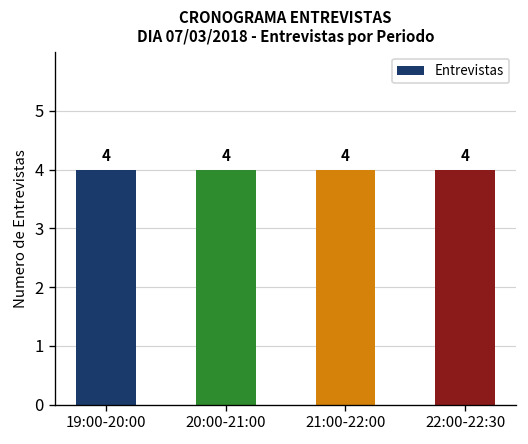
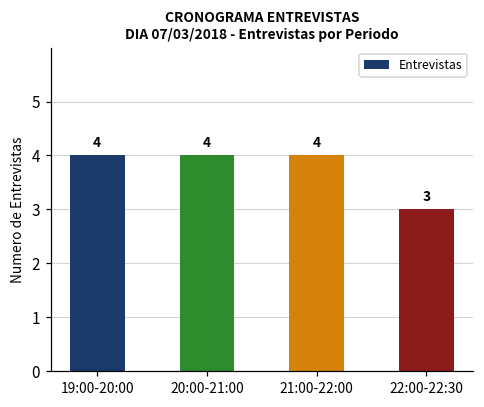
22:00-22:30: 4 -> 3
